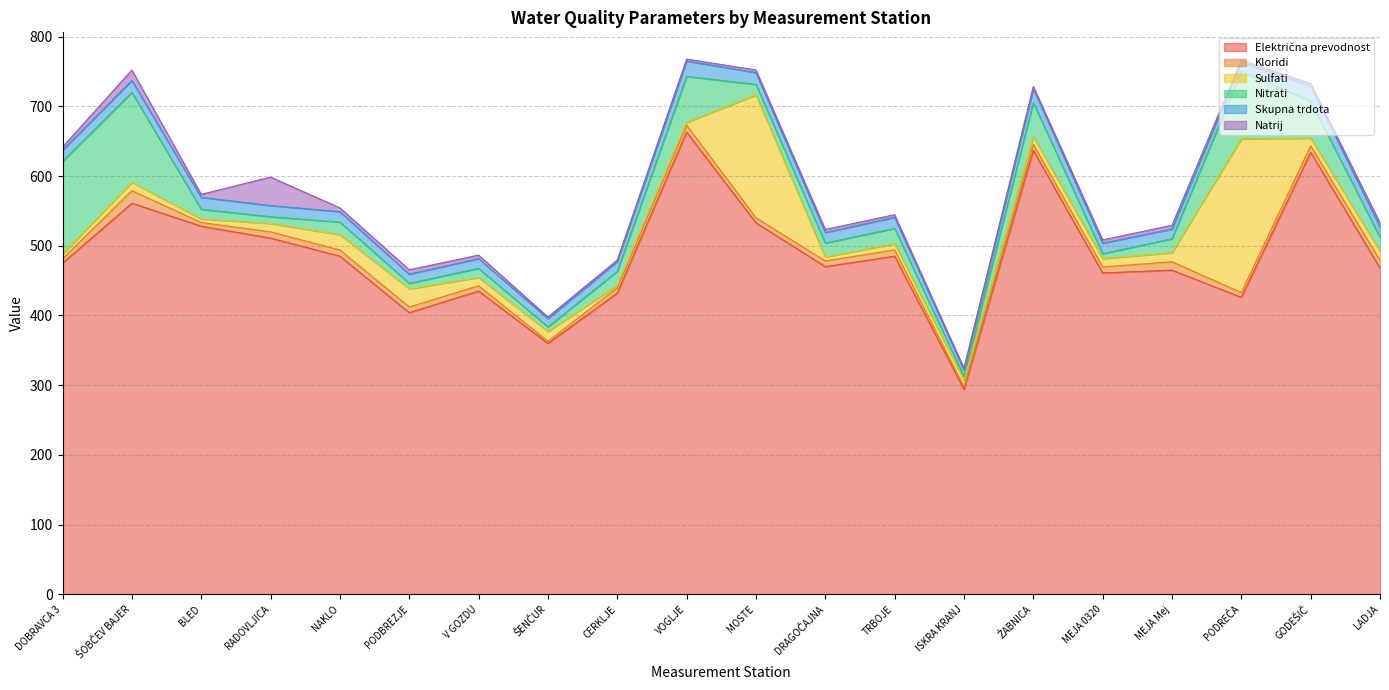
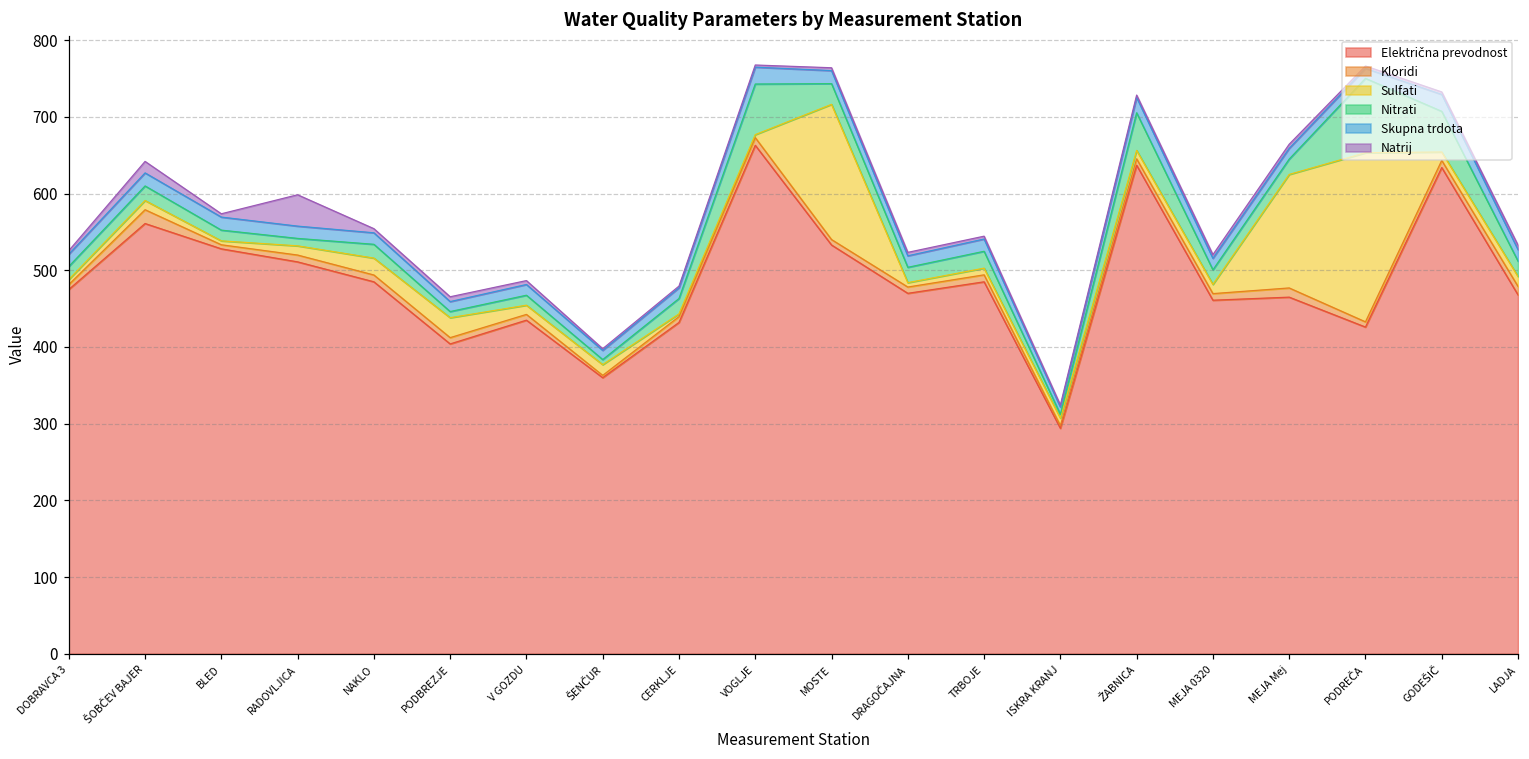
Nitrati, DOBRAVCA 3: 130 -> 20
Nitrati, ŠOBČEV BAJER: 130 -> 20
Nitrati, MOSTE: 20 -> 30
Nitrati, MEJA 0320: 10 -> 20
Sulfati, MEJA Mej: 10 -> 150
